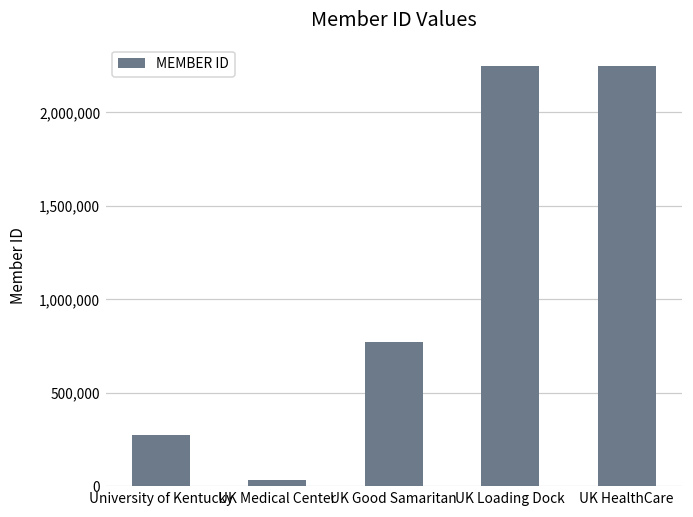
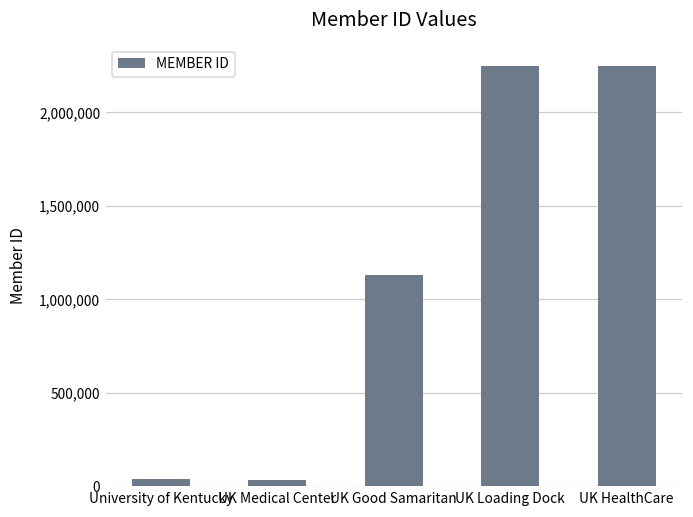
University of Kentucky: 280,000 -> 40,000
UK Good Samaritan: 770,000 -> 1,130,000
